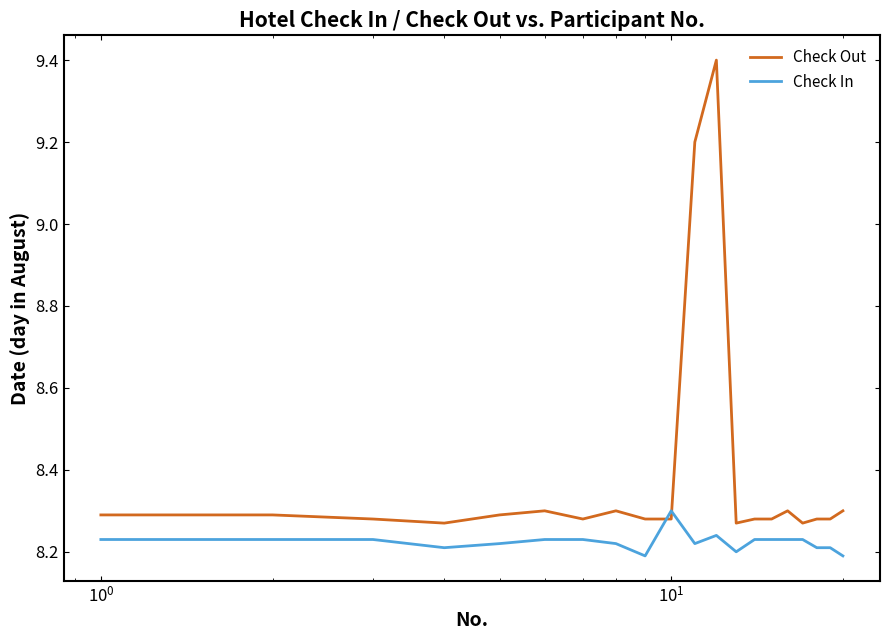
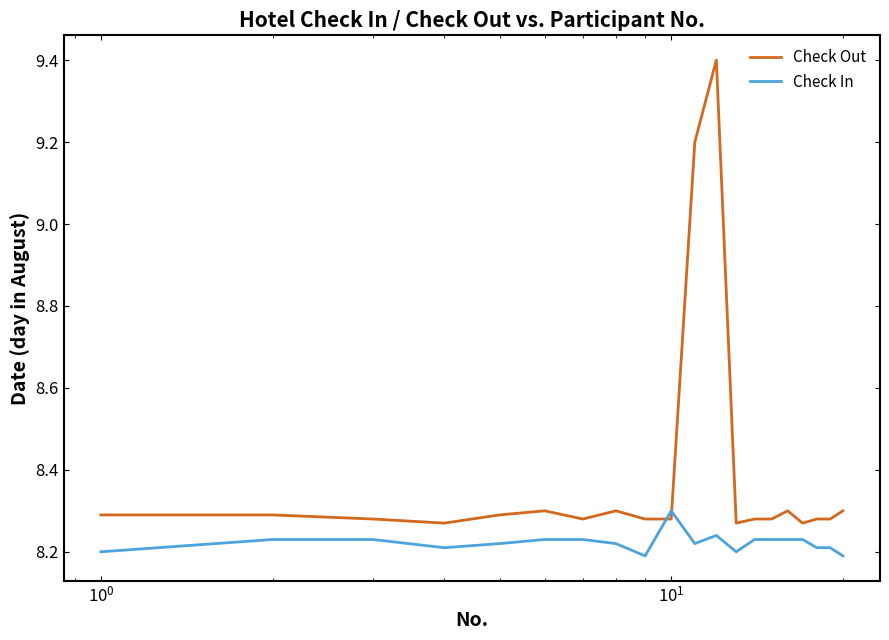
Check In, 10^0: 8.23 -> 8.20
